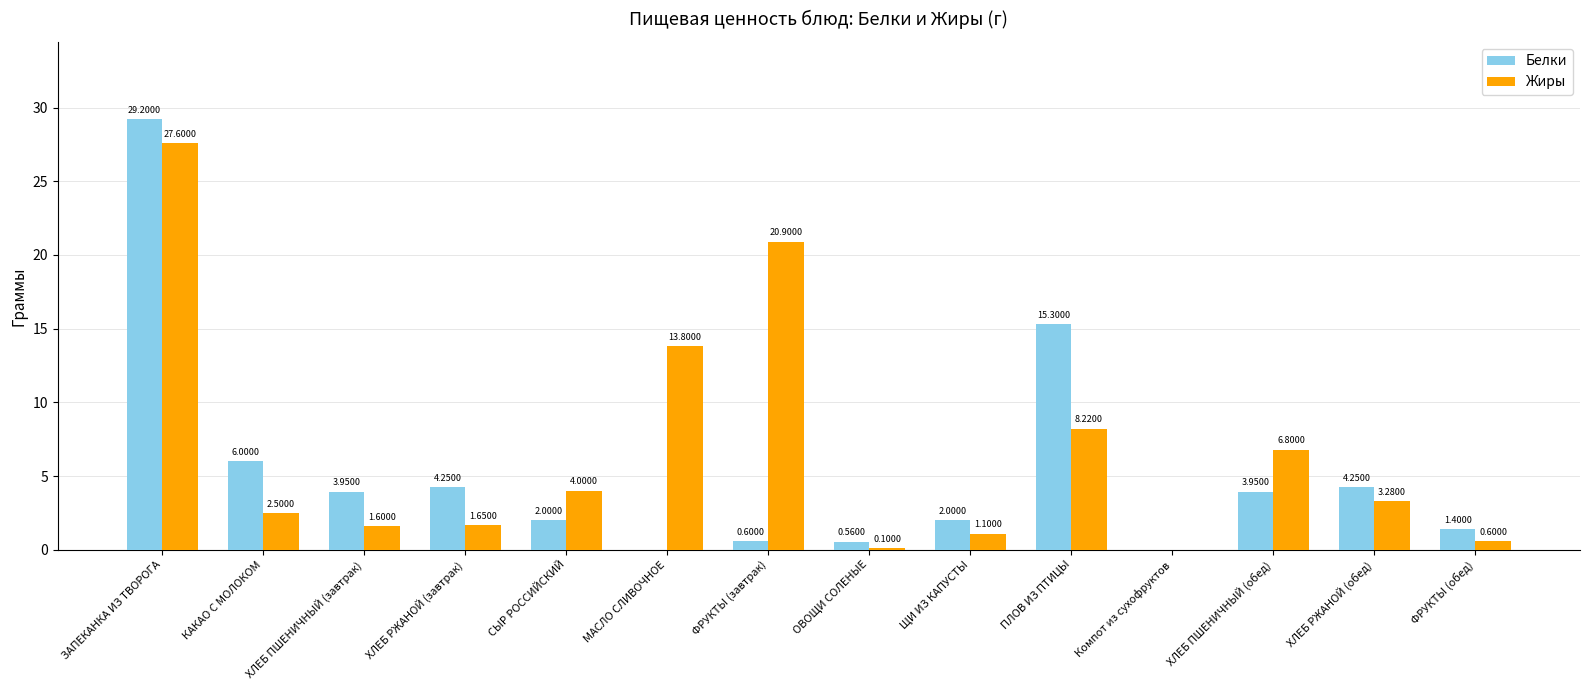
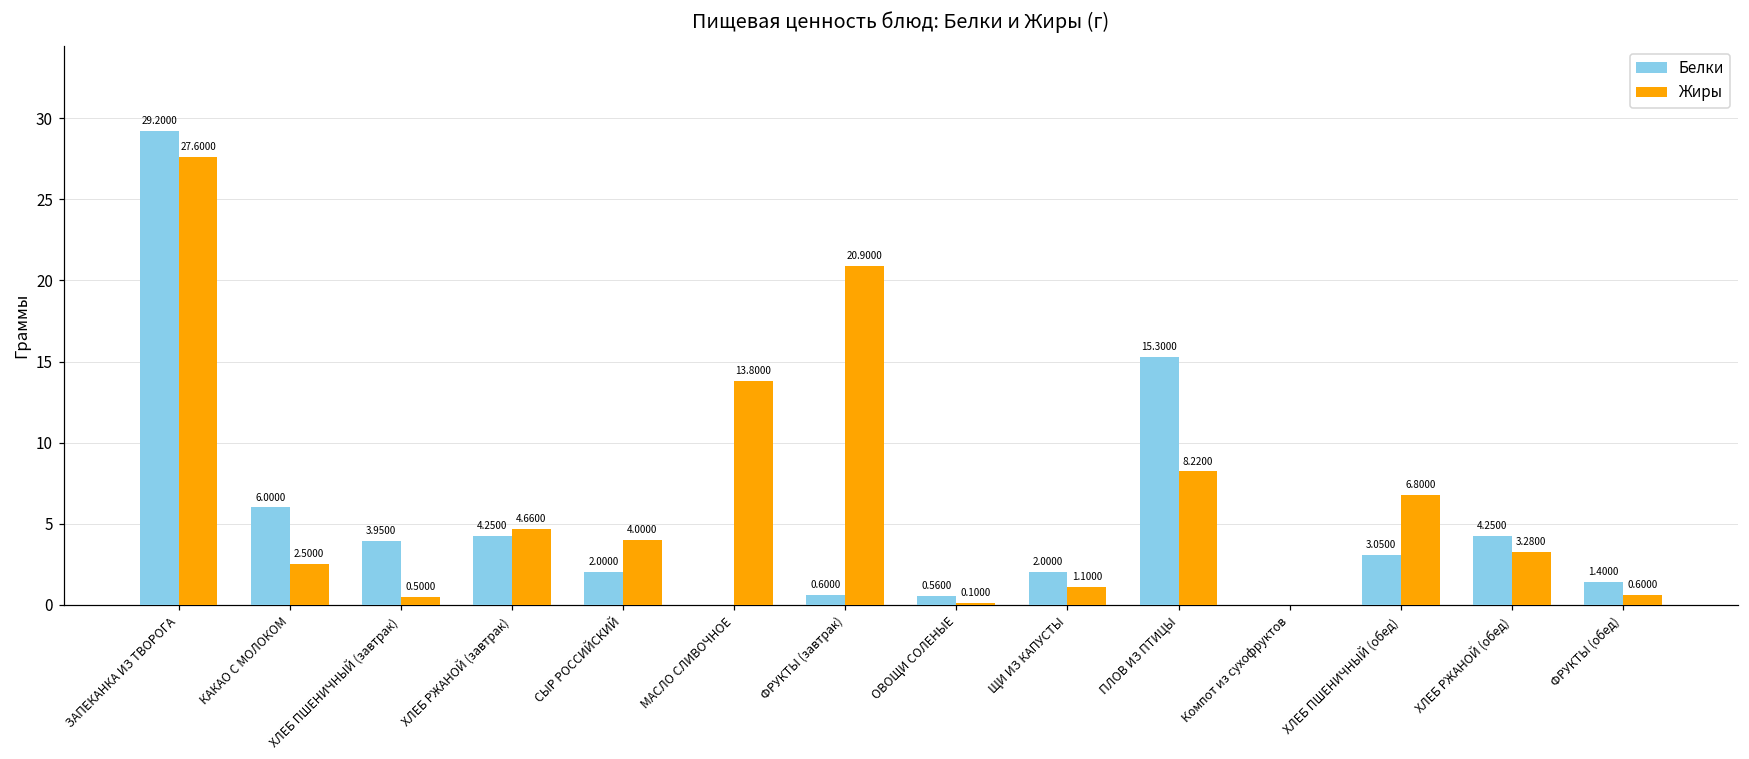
Жиры, ХЛЕБ ПШЕНИЧНЫЙ (завтрак): 1.6000 -> 0.5000
Жиры, ХЛЕБ РЖАНОЙ (завтрак): 1.6500 -> 4.6600
Белки, ХЛЕБ ПШЕНИЧНЫЙ (обед): 3.9500 -> 3.0500
